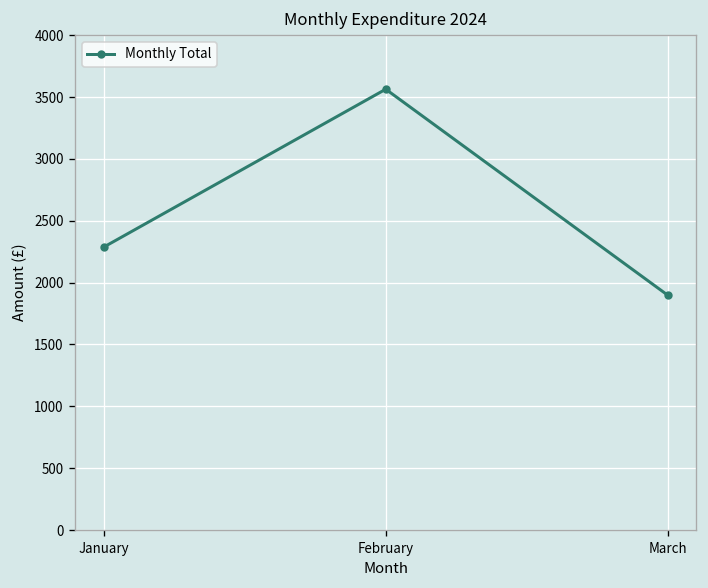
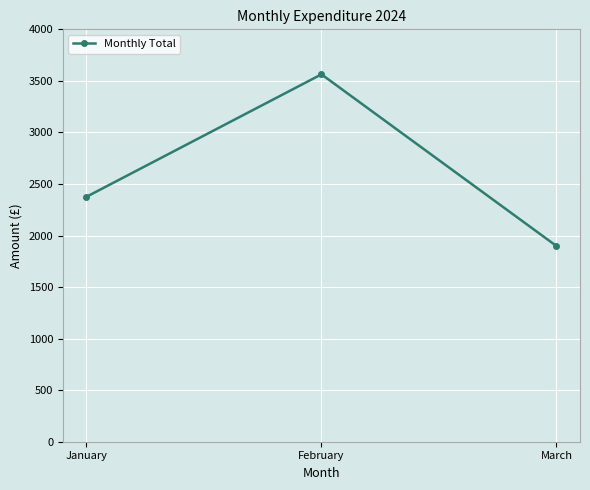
January: 2290 -> 2380
